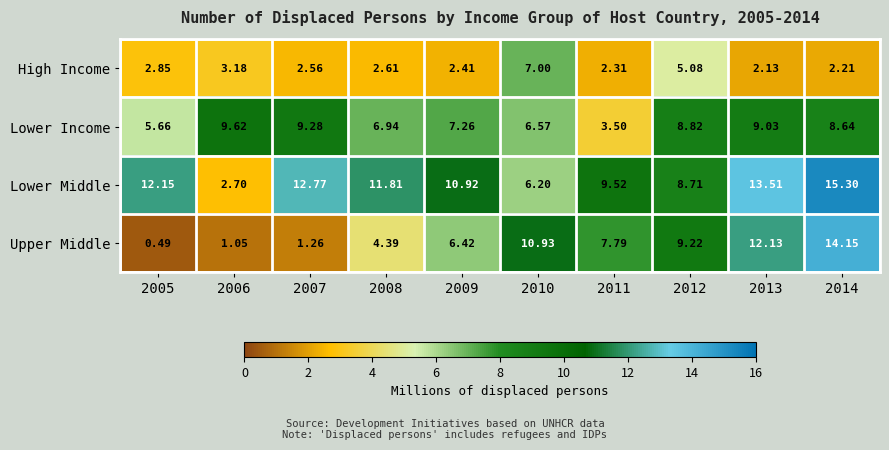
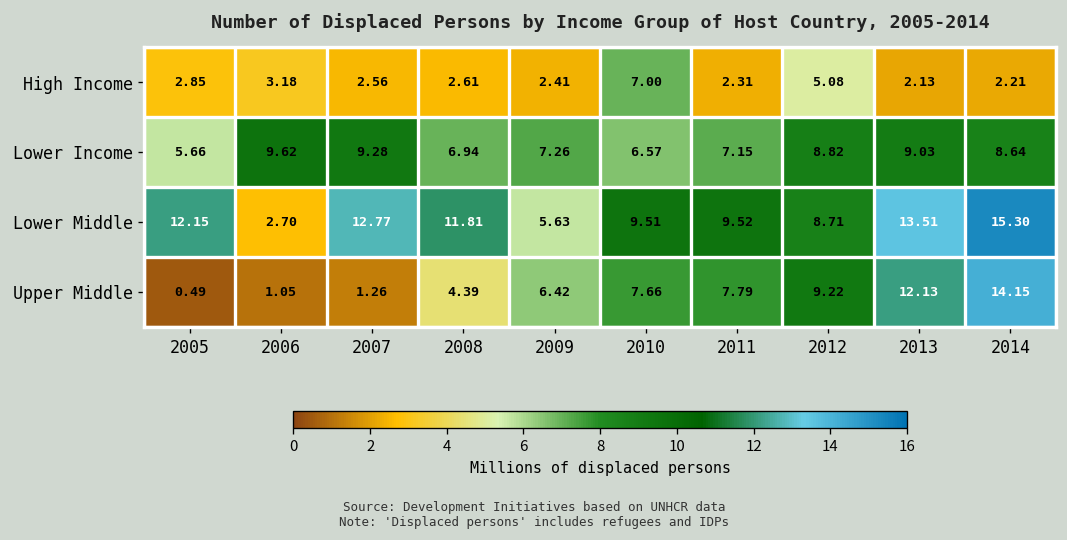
Lower Income, 2011: 3.50 -> 7.15
Lower Middle, 2009: 10.92 -> 5.63
Lower Middle, 2010: 6.20 -> 9.51
Upper Middle, 2010: 10.93 -> 7.66
